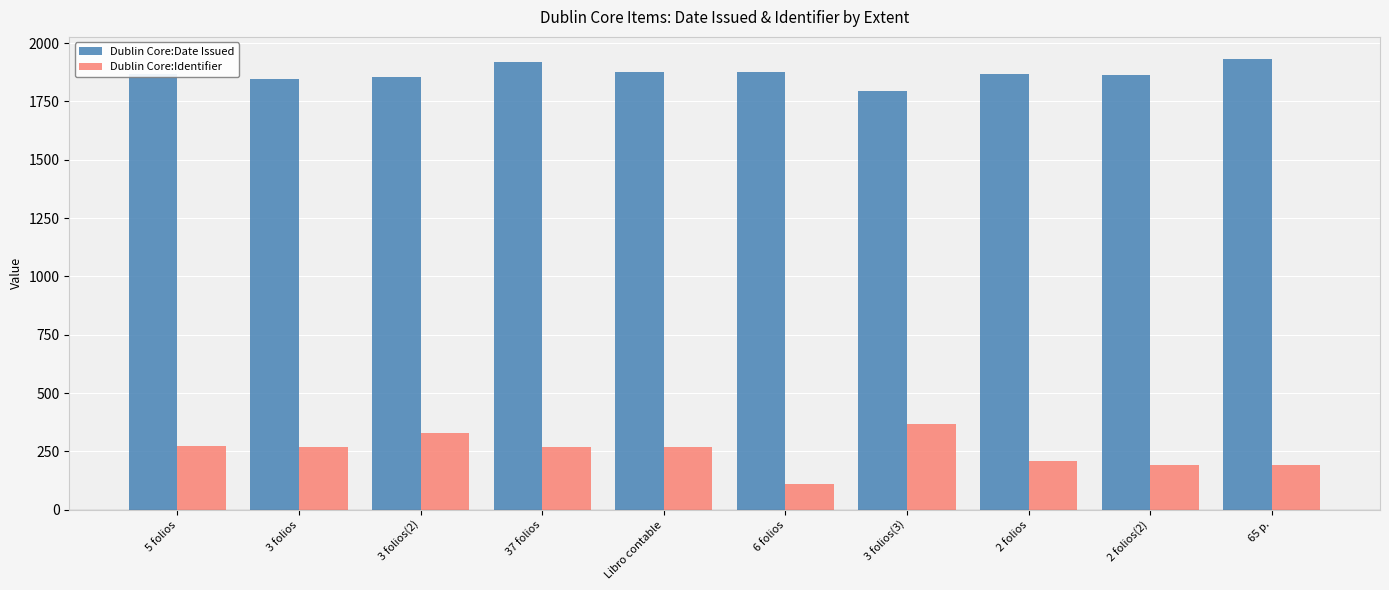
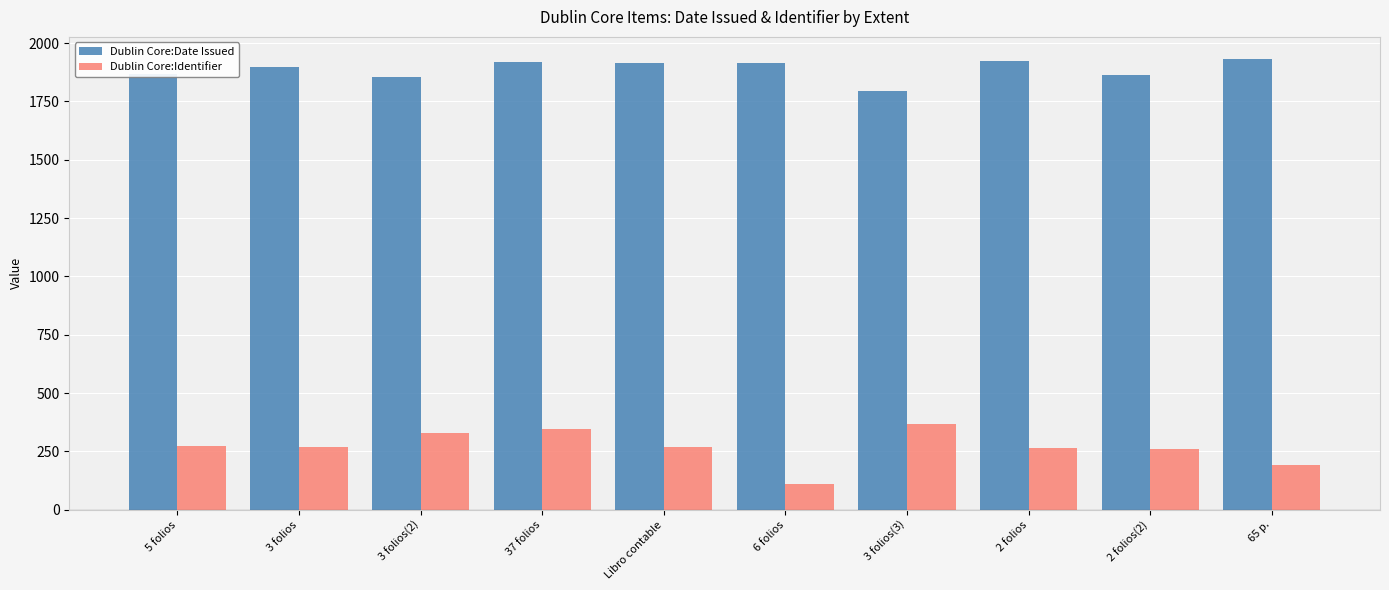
Dublin Core:Date Issued, 3 folios: 1850 -> 1900
Dublin Core:Identifier, 37 folios: 270 -> 350
Dublin Core:Date Issued, Libro contable: 1880 -> 1920
Dublin Core:Date Issued, 6 folios: 1880 -> 1910
Dublin Core:Date Issued, 2 folios: 1870 -> 1920
Dublin Core:Identifier, 2 folios: 210 -> 270
Dublin Core:Identifier, 2 folios(2): 190 -> 260
